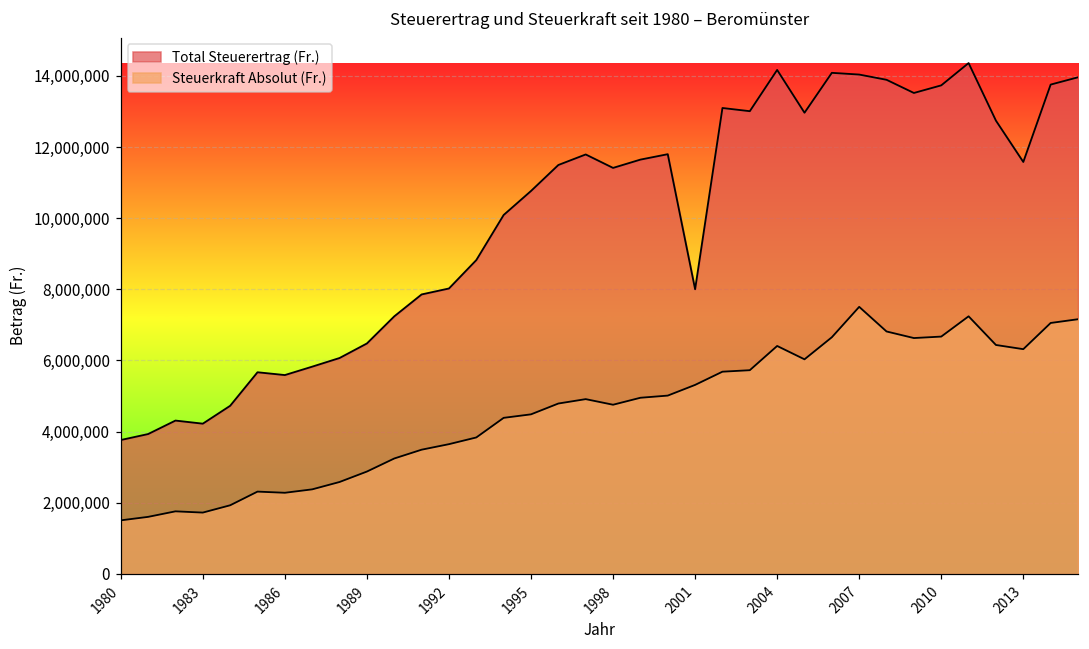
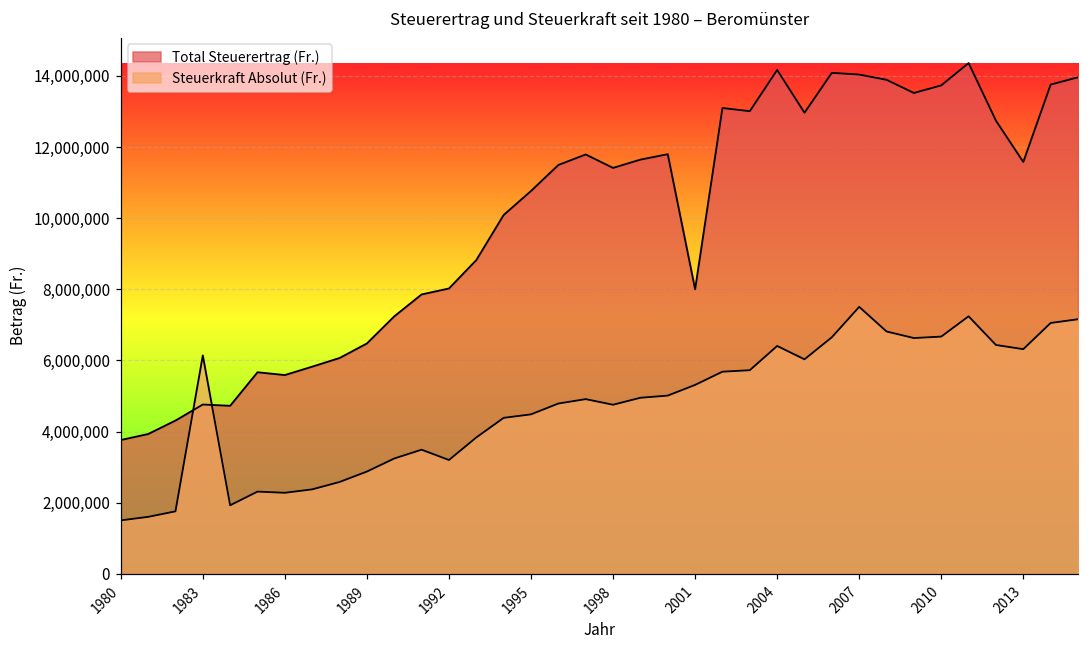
Total Steuerertrag (Fr.), 1983: 4,200,000 -> 4,800,000
Steuerkraft Absolut (Fr.), 1983: 1,700,000 -> 6,100,000
Steuerkraft Absolut (Fr.), 1992: 3,600,000 -> 3,200,000
